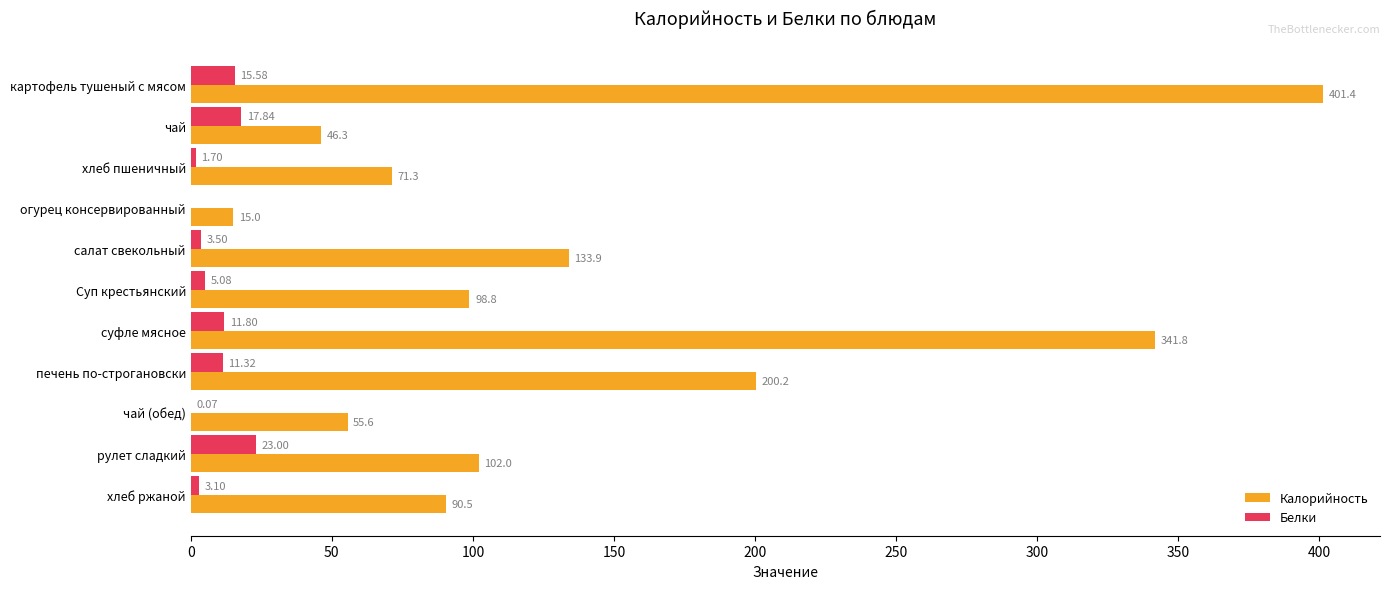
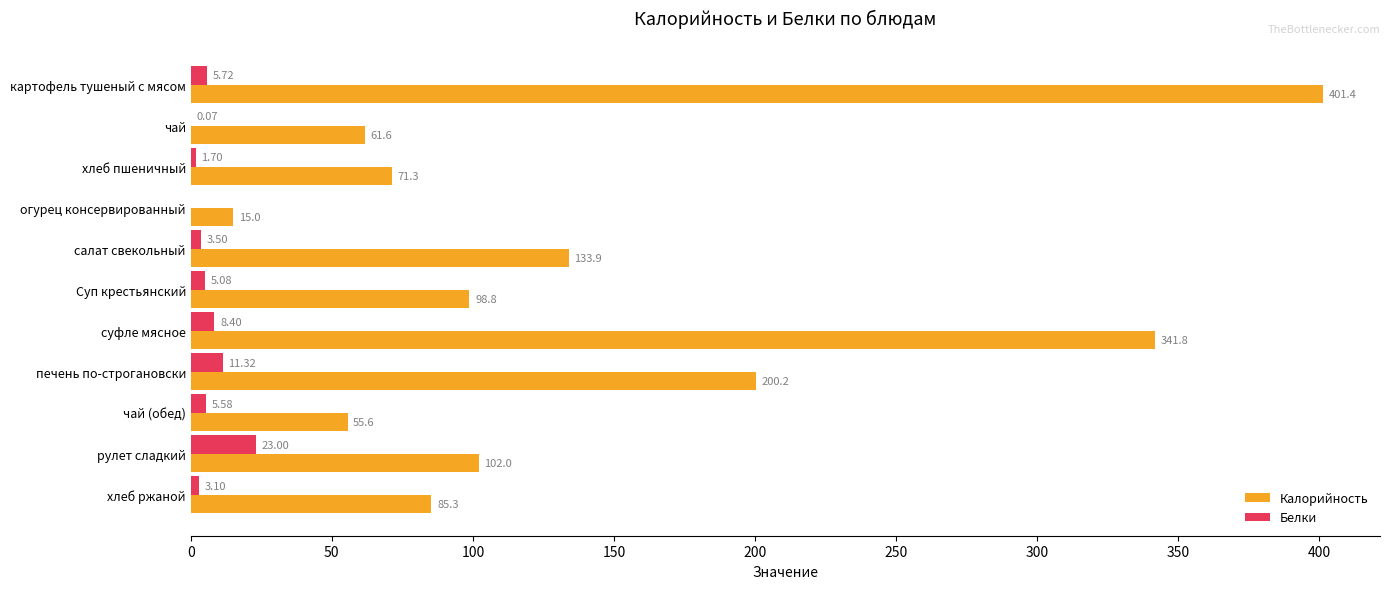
Белки, картофель тушеный с мясом: 15.58 -> 5.72
Белки, чай: 17.84 -> 0.07
Калорийность, чай: 46.3 -> 61.6
Белки, суфле мясное: 11.80 -> 8.40
Белки, чай (обед): 0.07 -> 5.58
Калорийность, хлеб ржаной: 90.5 -> 85.3
